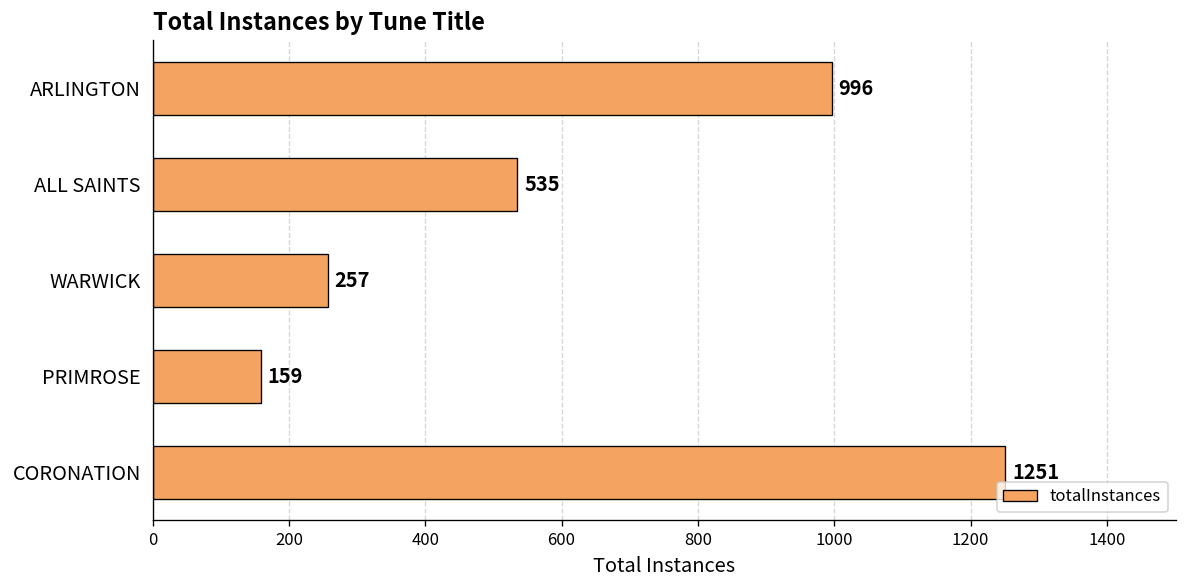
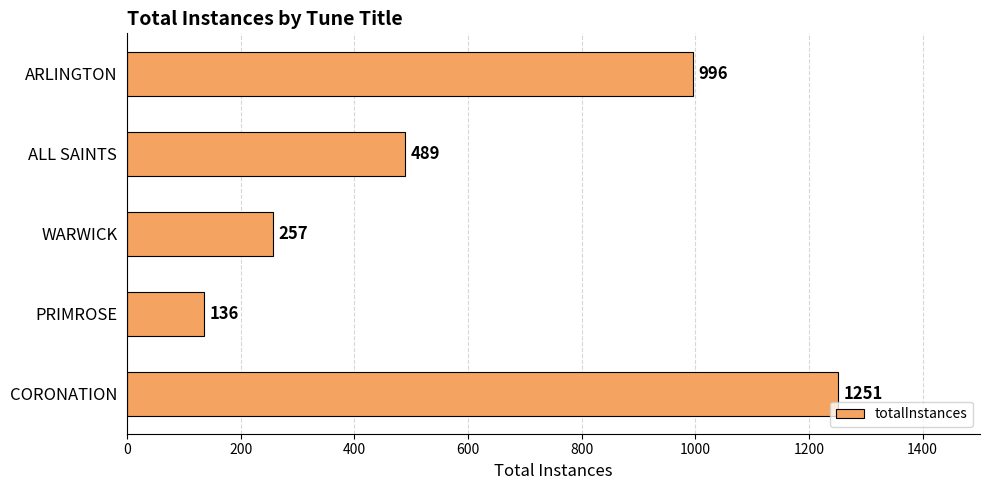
ALL SAINTS: 535 -> 489
PRIMROSE: 159 -> 136
